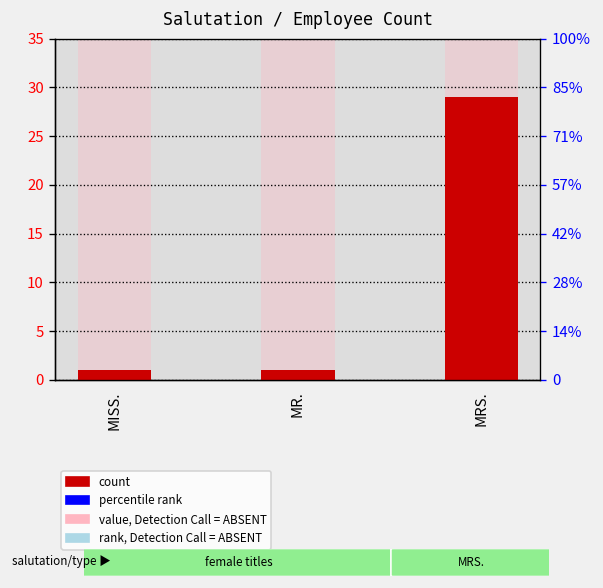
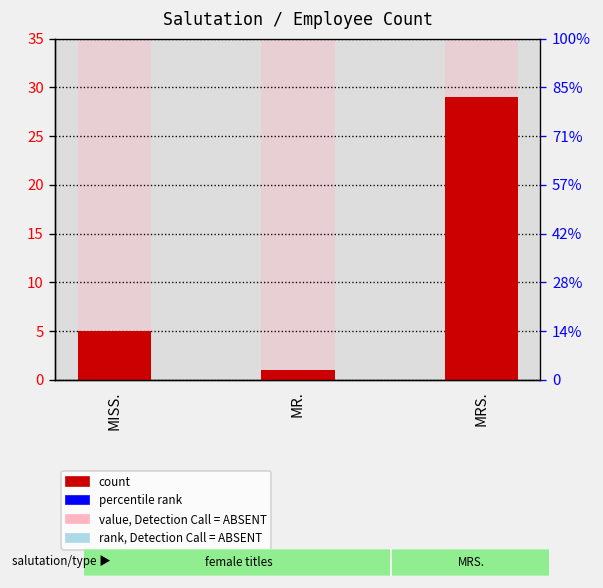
count, MISS.: 1 -> 5
